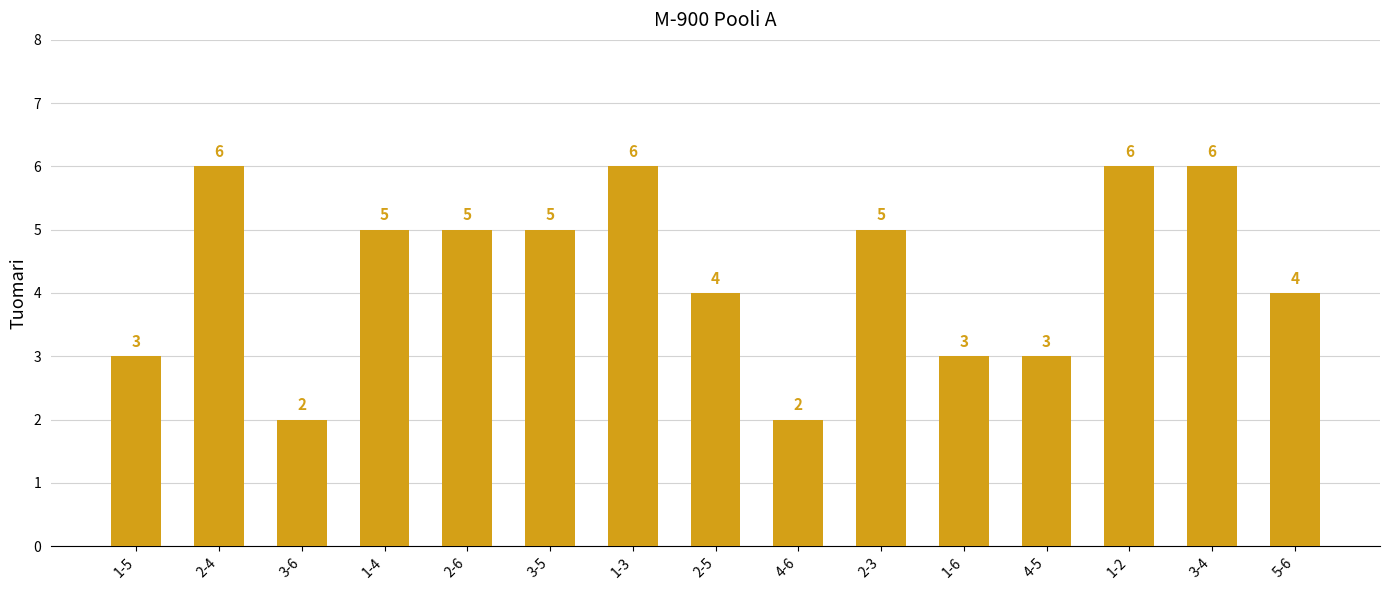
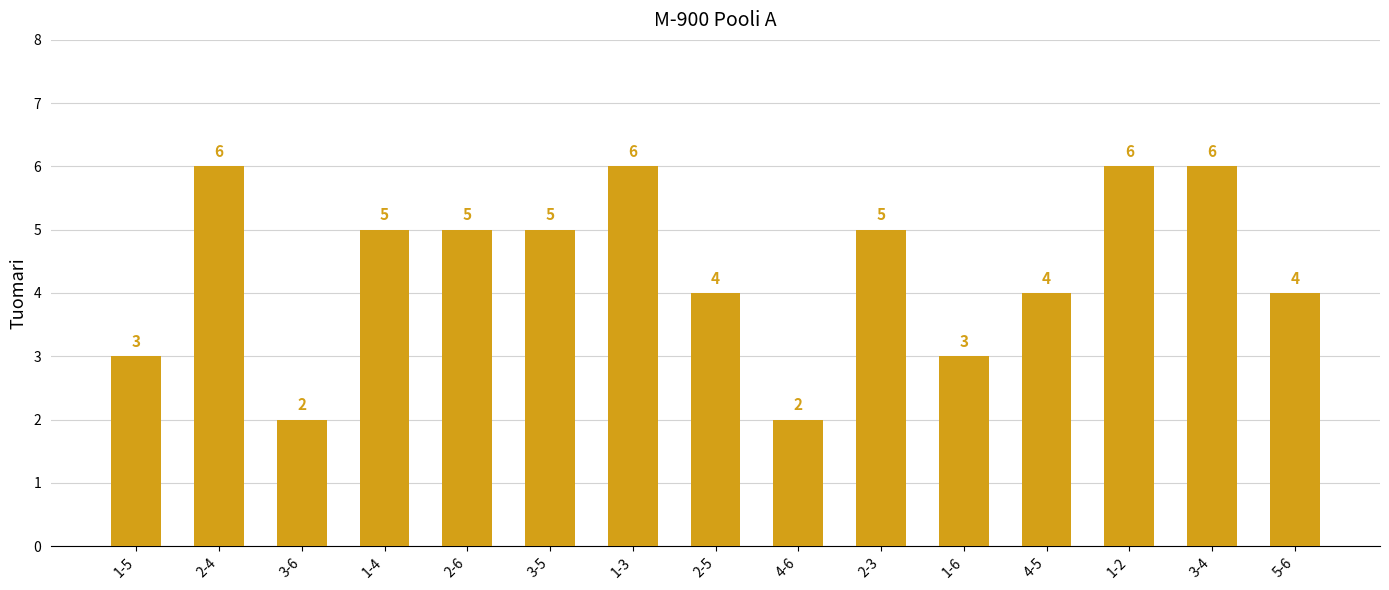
4-5: 3 -> 4
